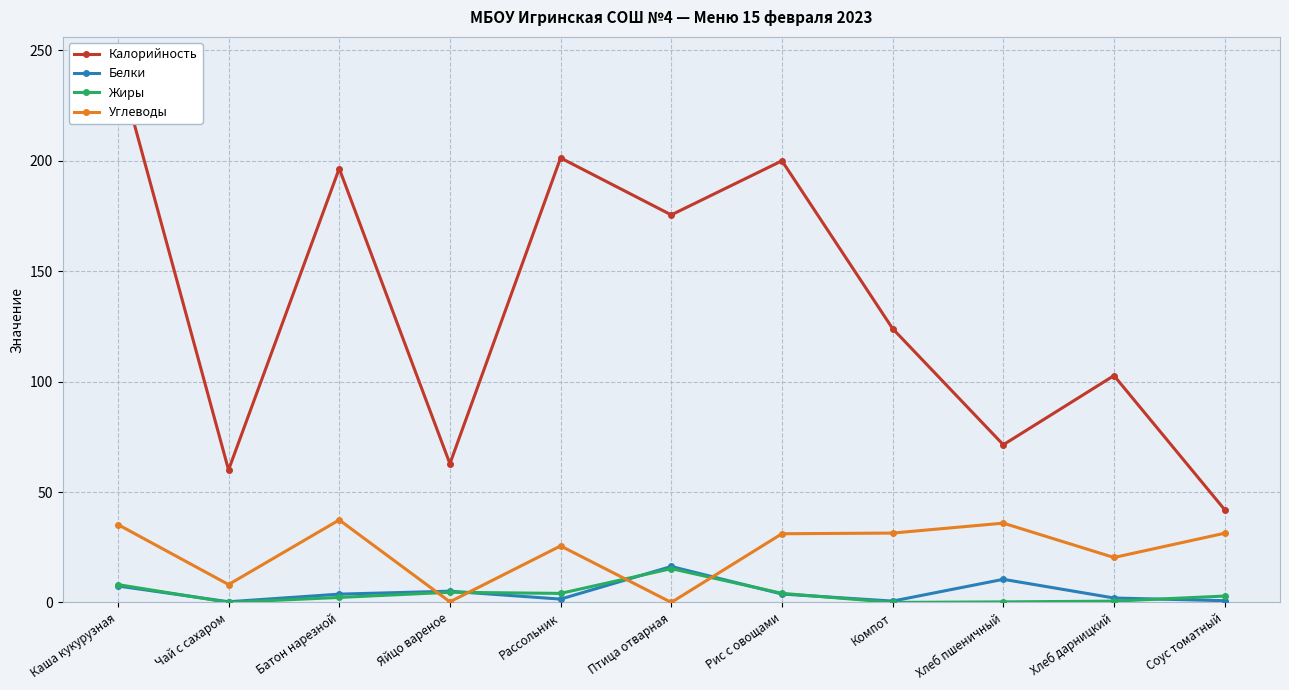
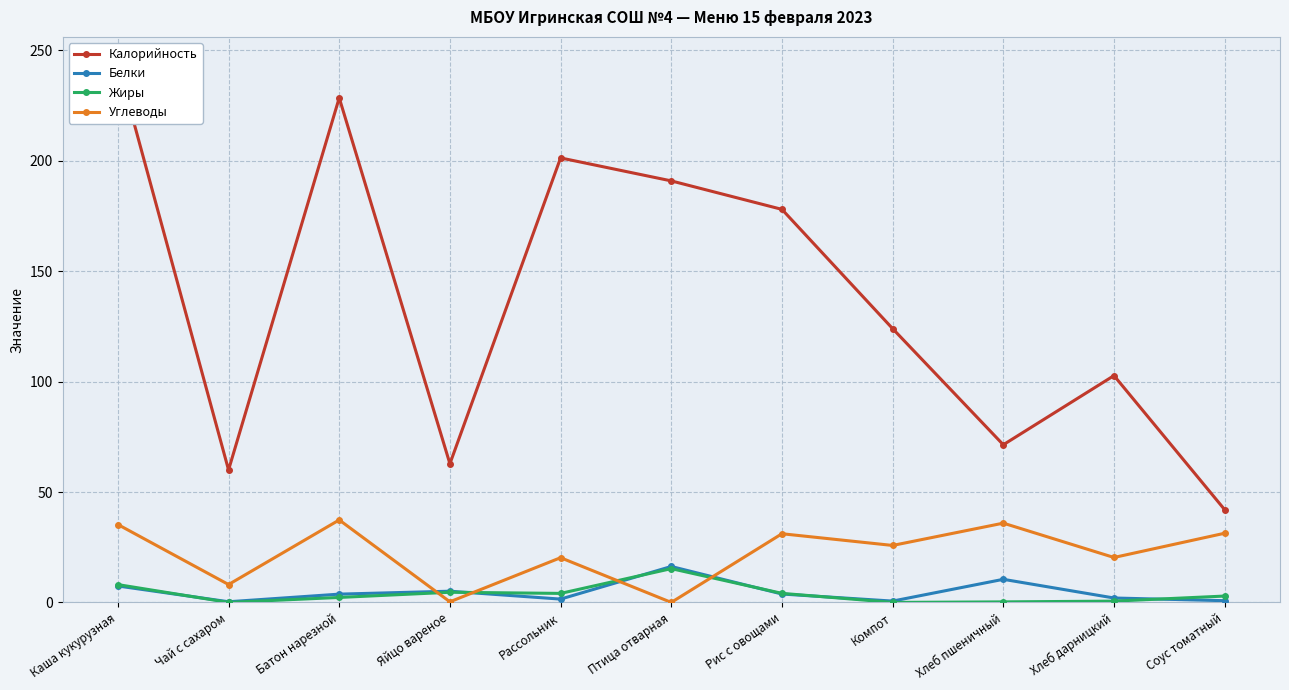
Калорийность, Батон нарезной: 197 -> 229
Углеводы, Рассольник: 26 -> 20
Калорийность, Птица отварная: 176 -> 191
Калорийность, Рис с овощами: 200 -> 178
Углеводы, Компот: 31 -> 26
